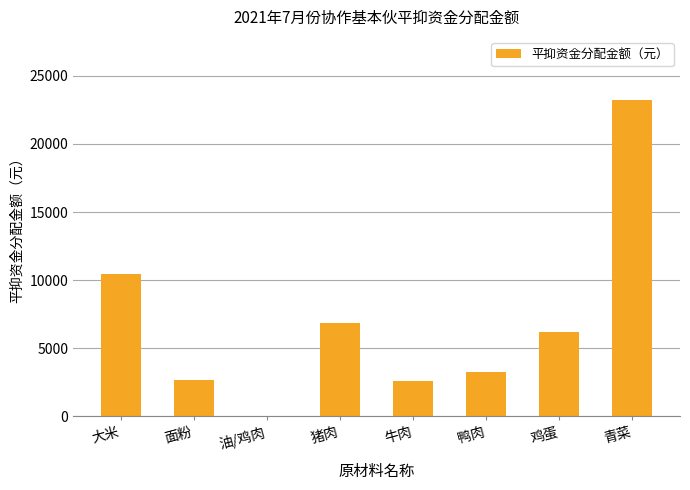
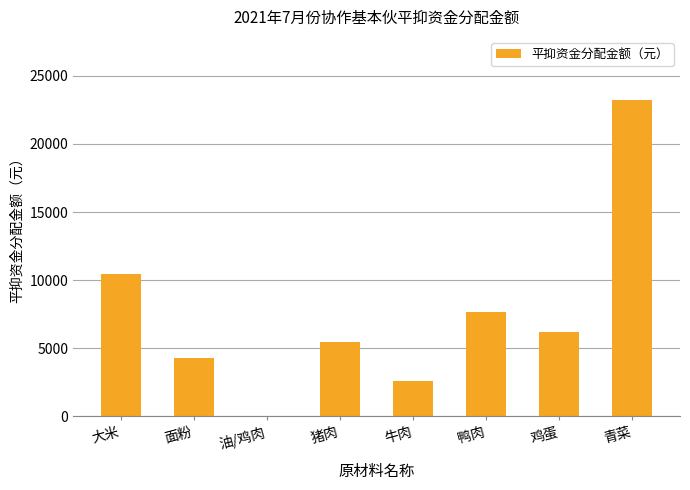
面粉: 2700 -> 4300
猪肉: 6800 -> 5500
鸭肉: 3300 -> 7700
